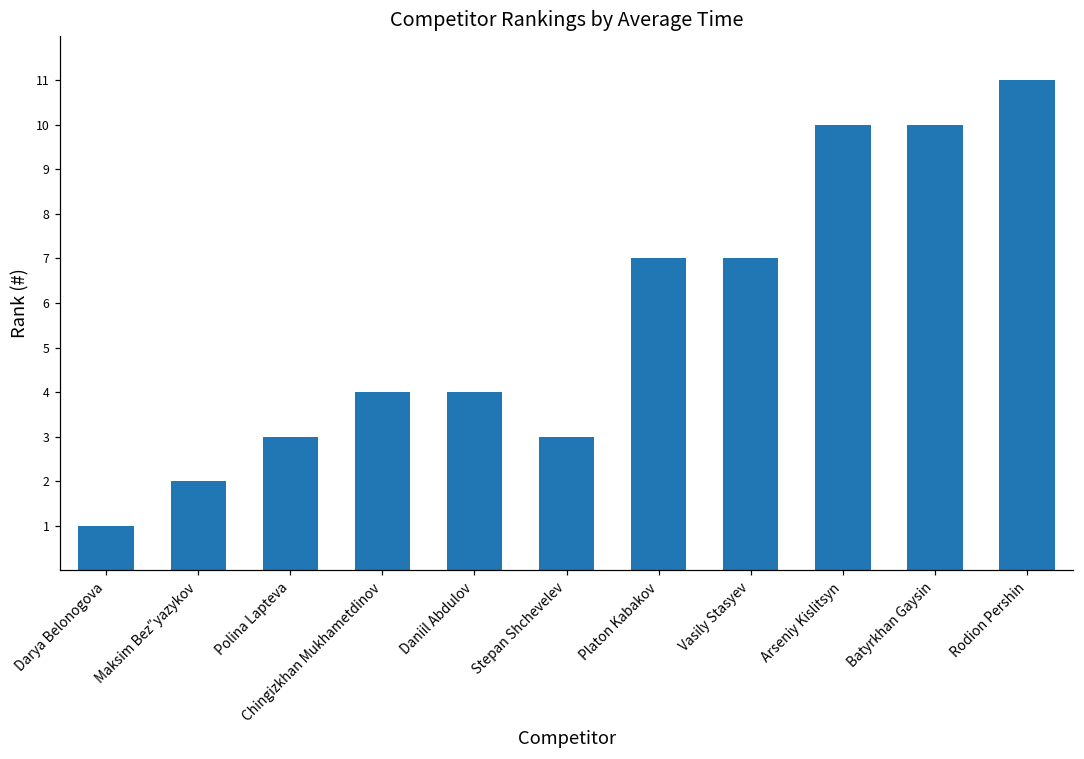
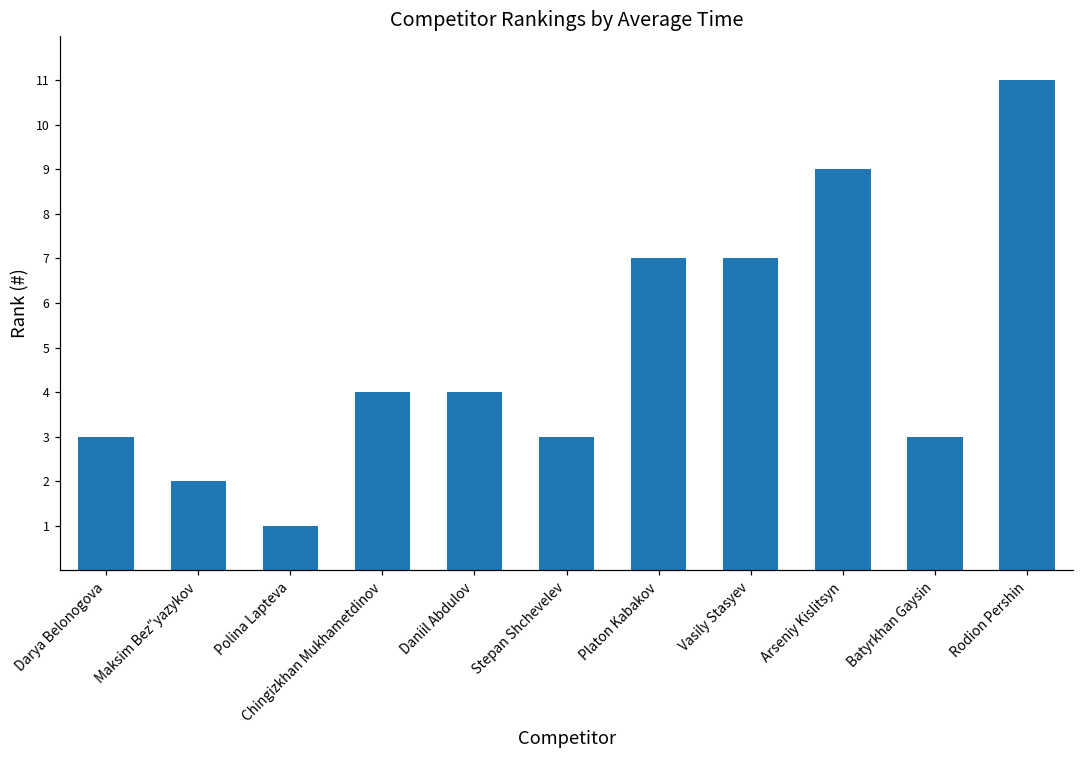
Darya Belonogova: 1 -> 3
Polina Lapteva: 3 -> 1
Arseniy Kislitsyn: 10 -> 9
Batyrkhan Gaysin: 10 -> 3
